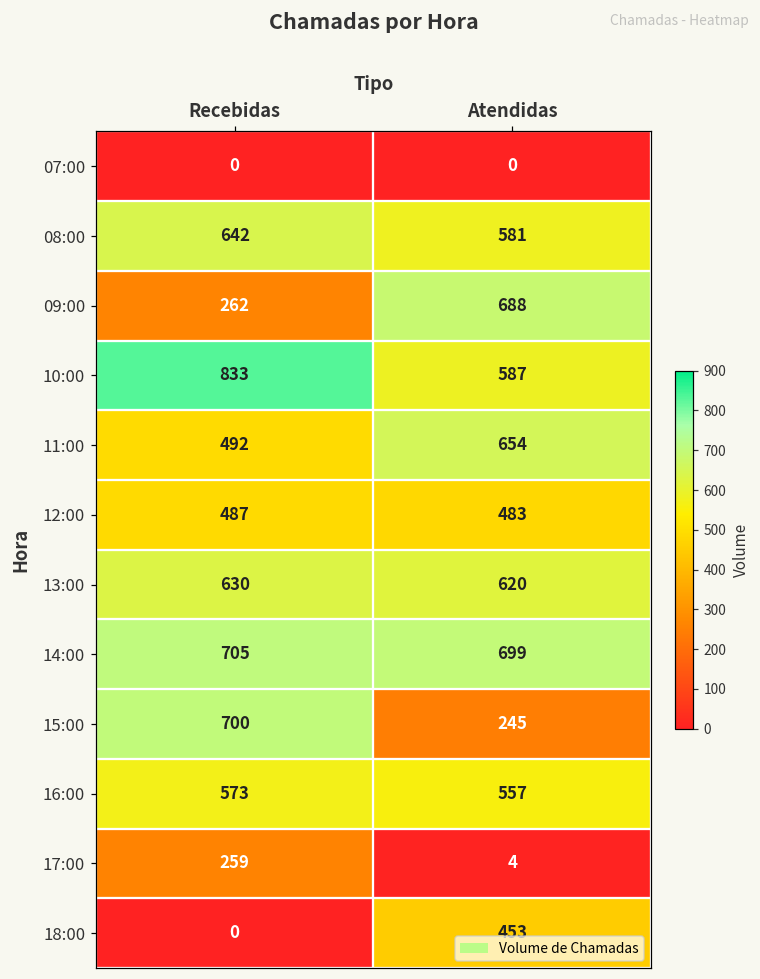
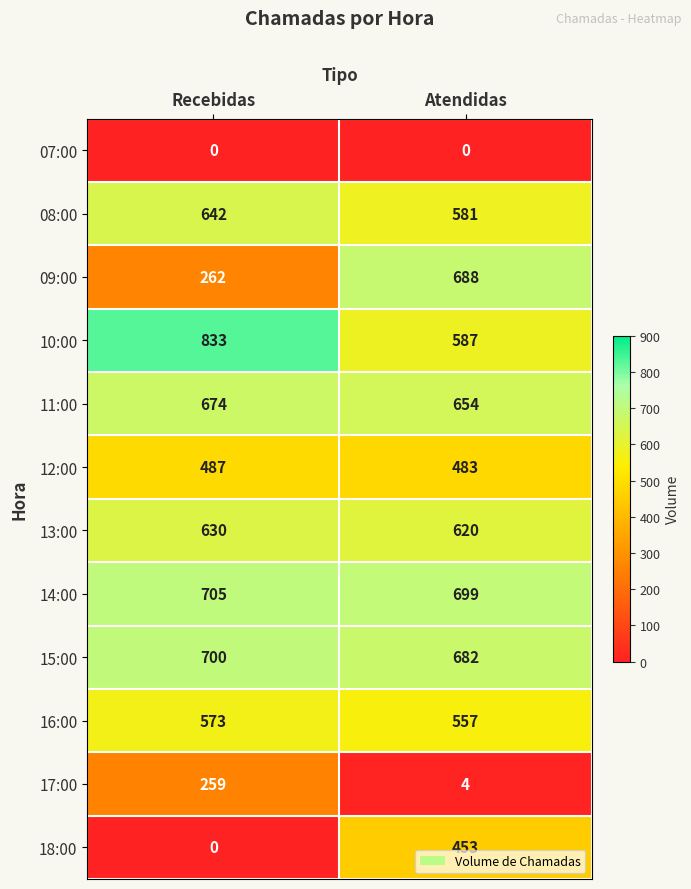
11:00, Recebidas: 492 -> 674
15:00, Atendidas: 245 -> 682
